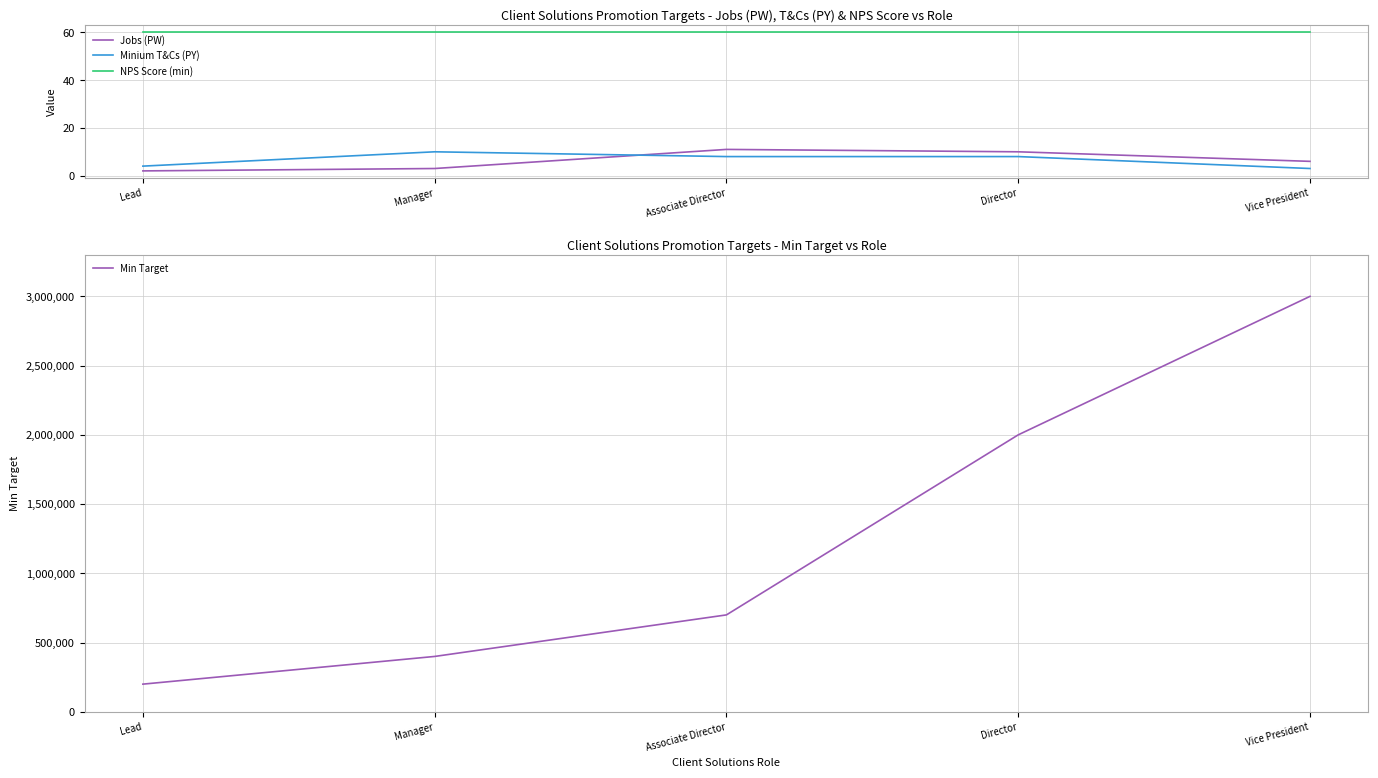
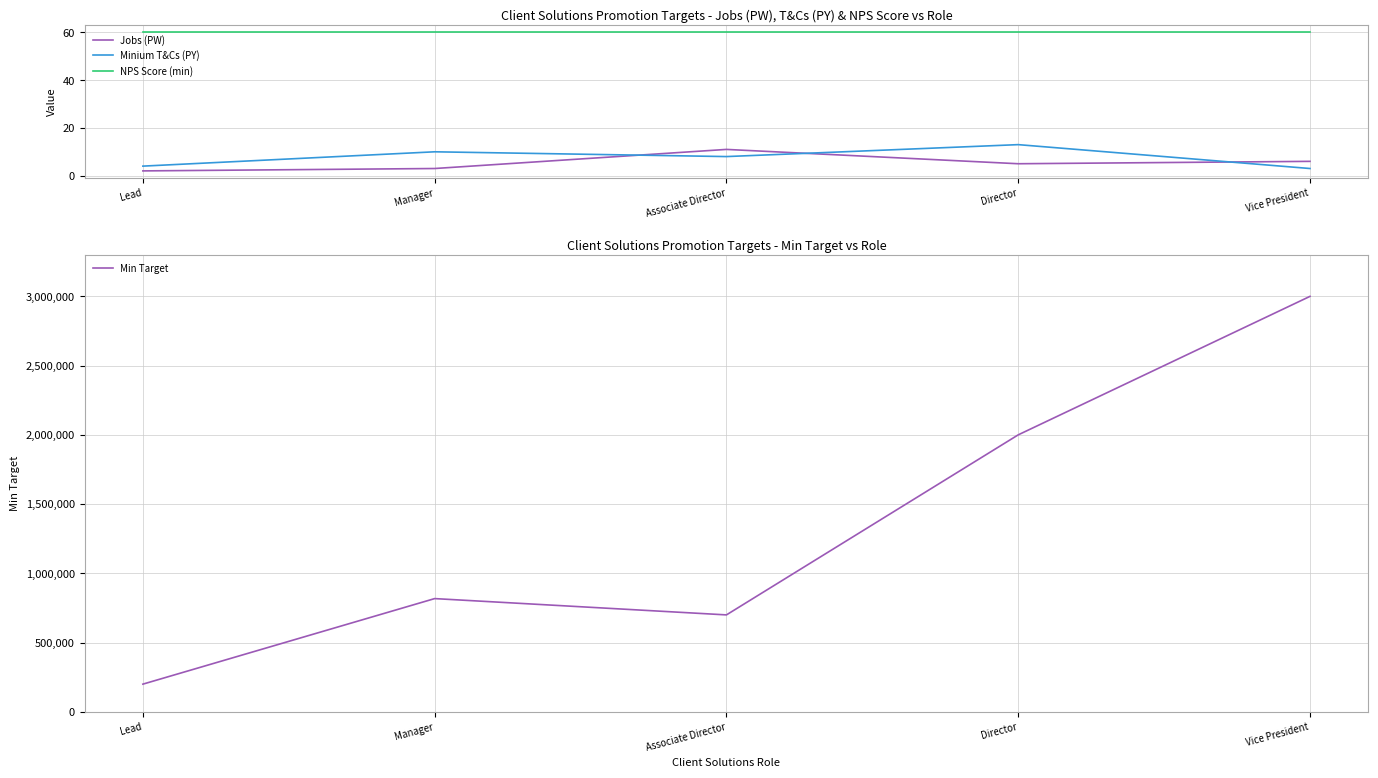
Client Solutions Promotion Targets - Jobs (PW), T&Cs (PY) & NPS Score vs Role, Jobs (PW), Director: 10 -> 5
Client Solutions Promotion Targets - Jobs (PW), T&Cs (PY) & NPS Score vs Role, Minium T&Cs (PY), Director: 8 -> 13
Client Solutions Promotion Targets - Min Target vs Role, Manager: 400,000 -> 820,000
